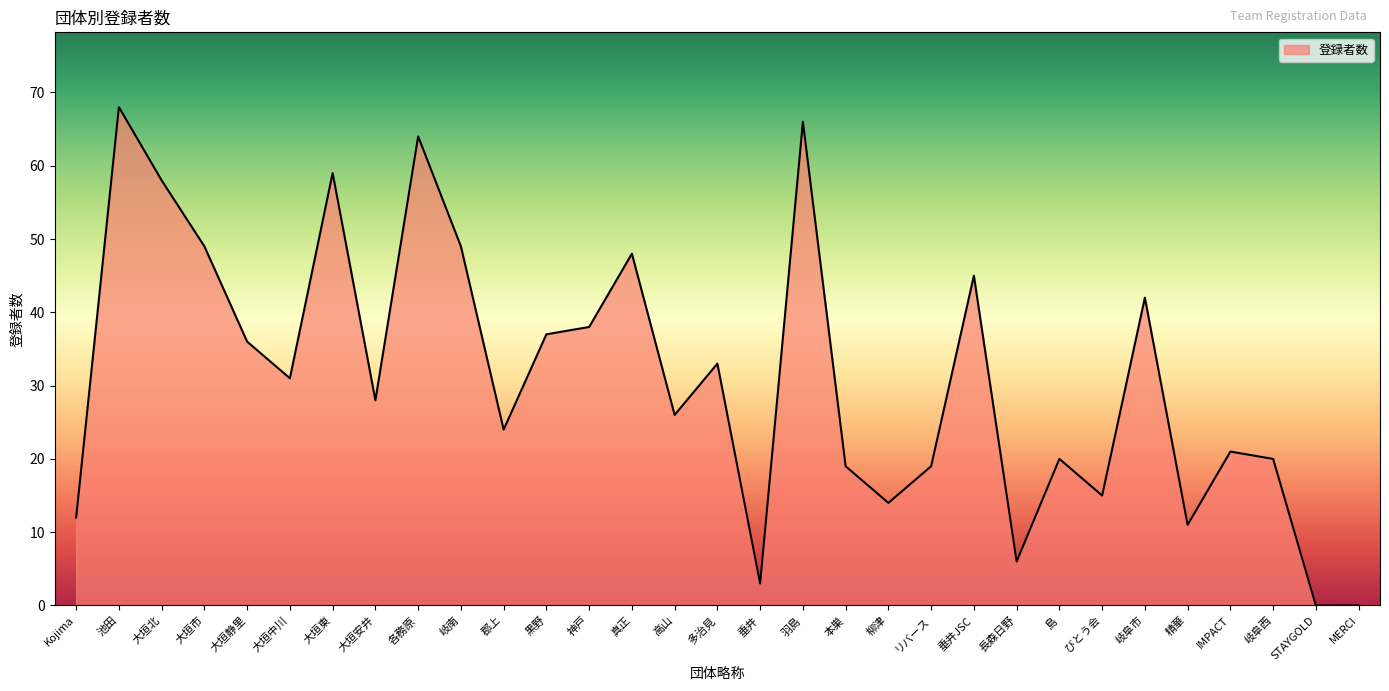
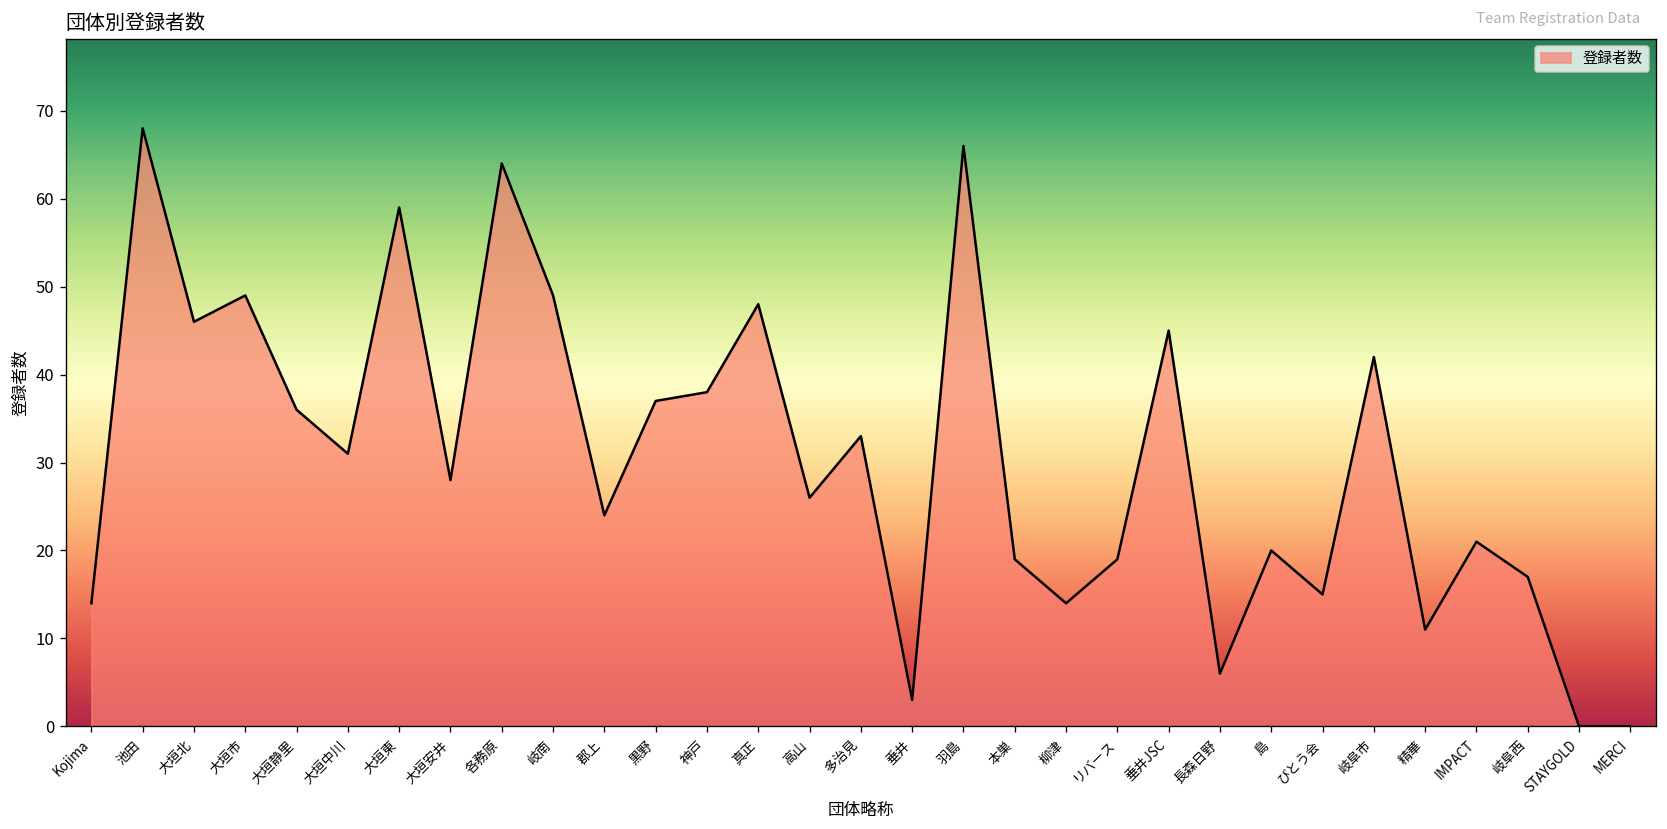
Kojima: 12 -> 14
大垣北: 58 -> 46
岐阜西: 20 -> 17
